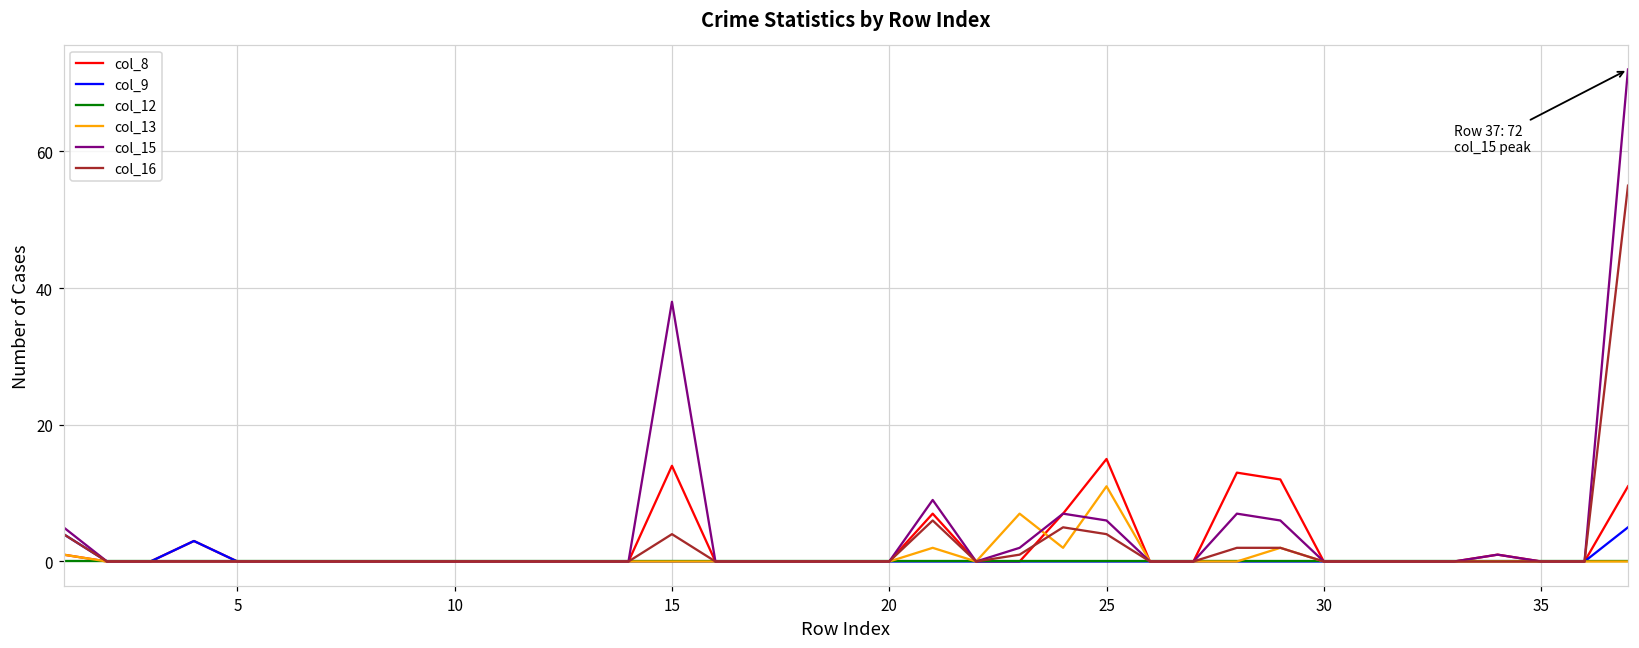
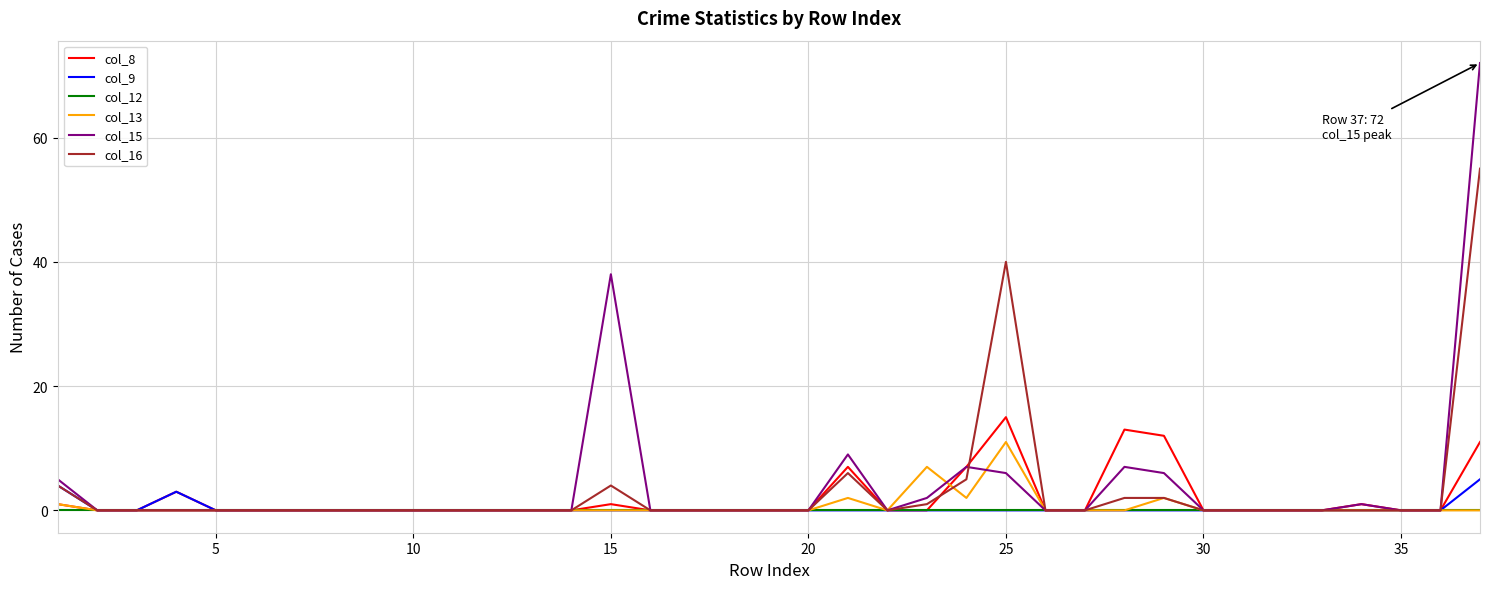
col_8, 15: 14 -> 1
col_16, 25: 4 -> 40
